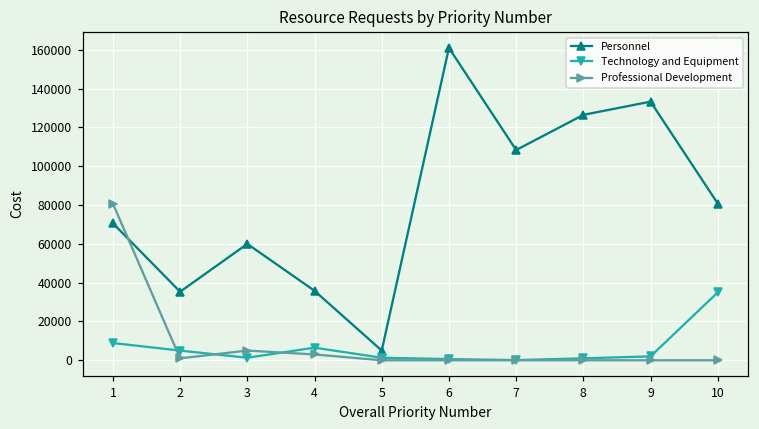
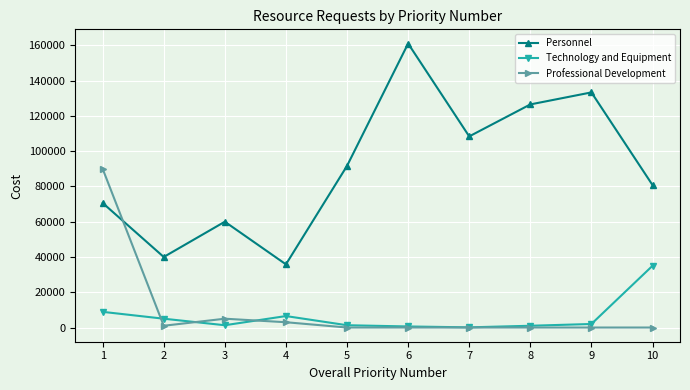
Professional Development, 1: 81000 -> 90000
Personnel, 2: 35000 -> 40000
Personnel, 5: 5000 -> 92000
